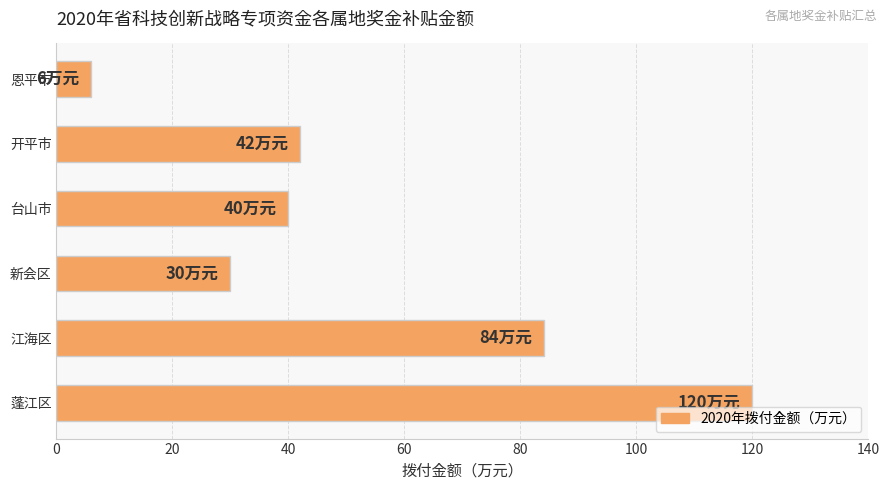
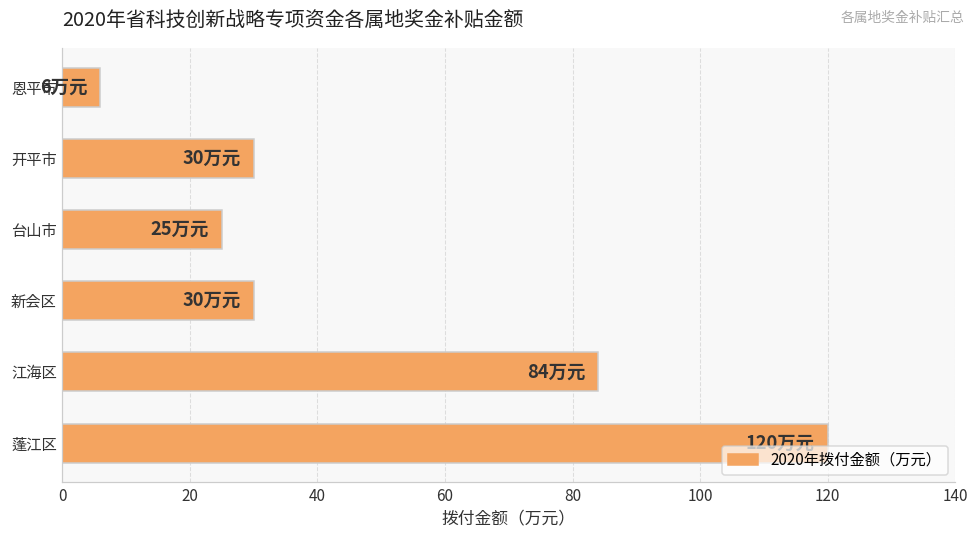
开平市: 42 -> 30
台山市: 40 -> 25
